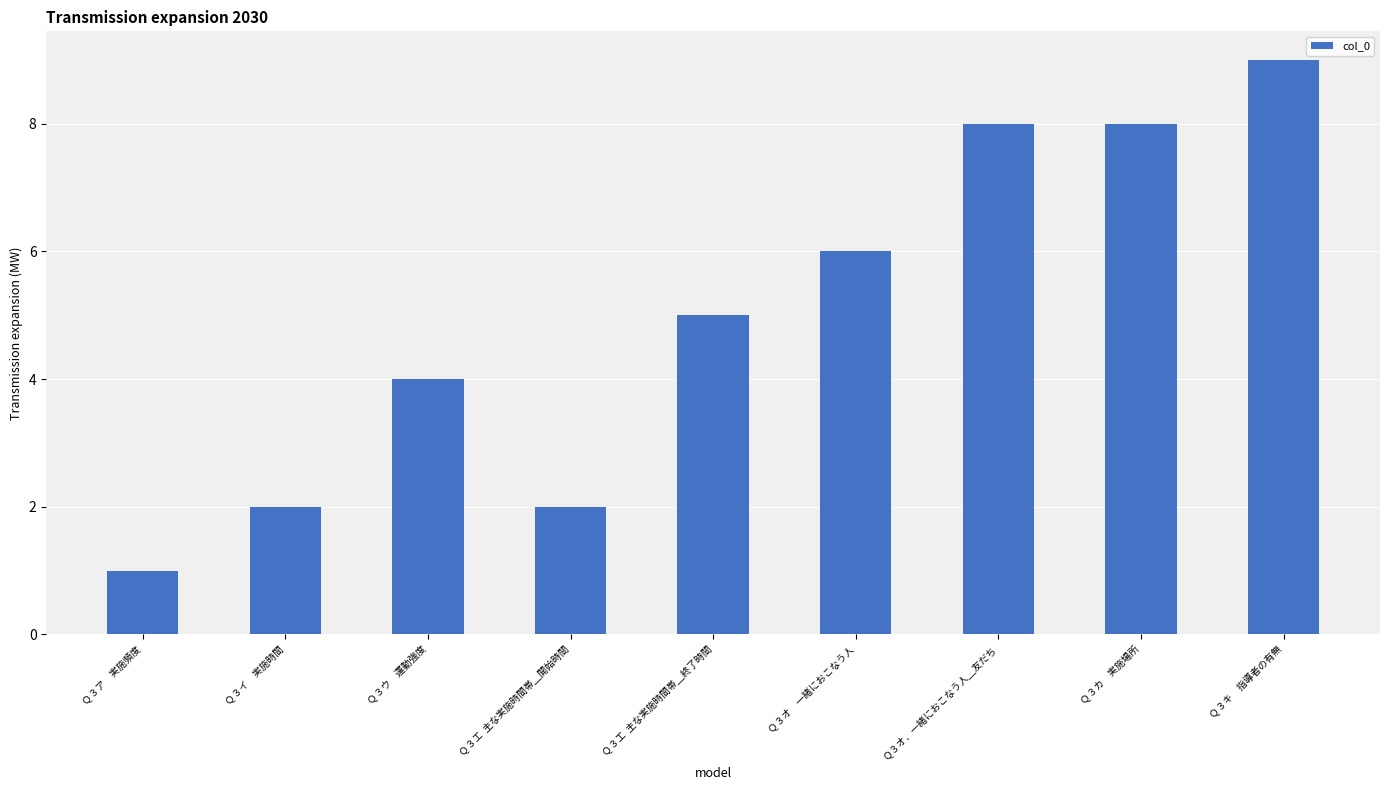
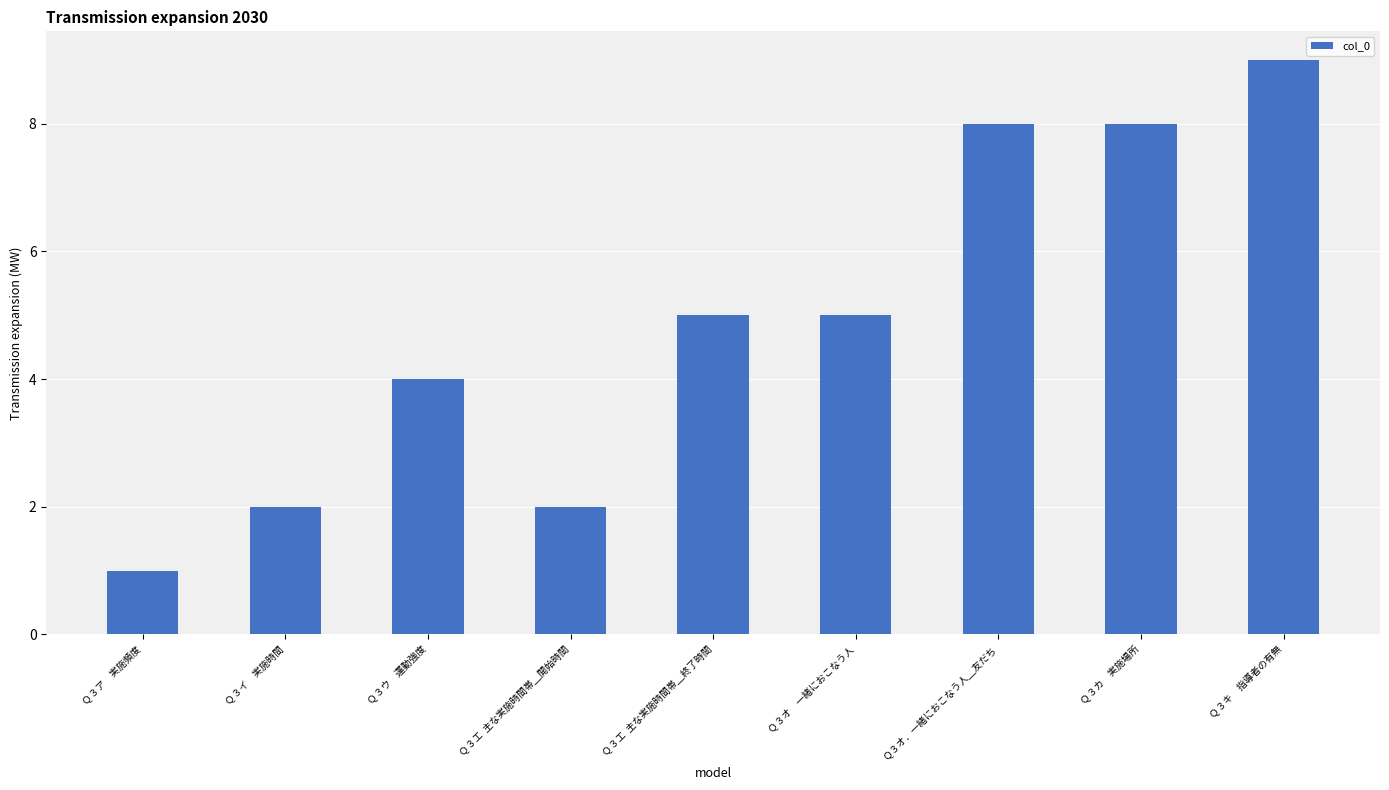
Ｑ３オ 一緒におこなう人: 6 -> 5
